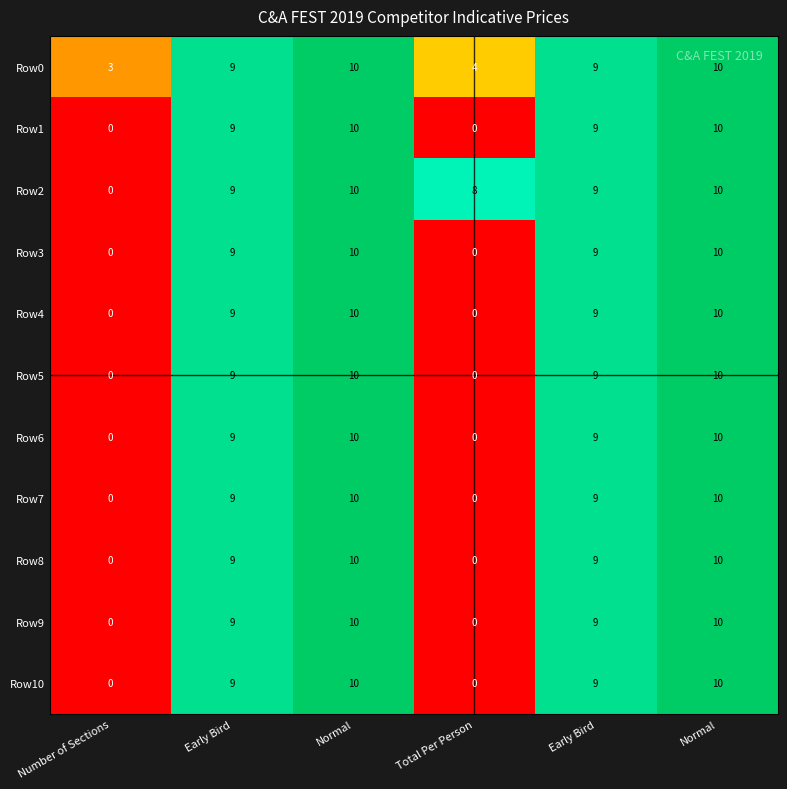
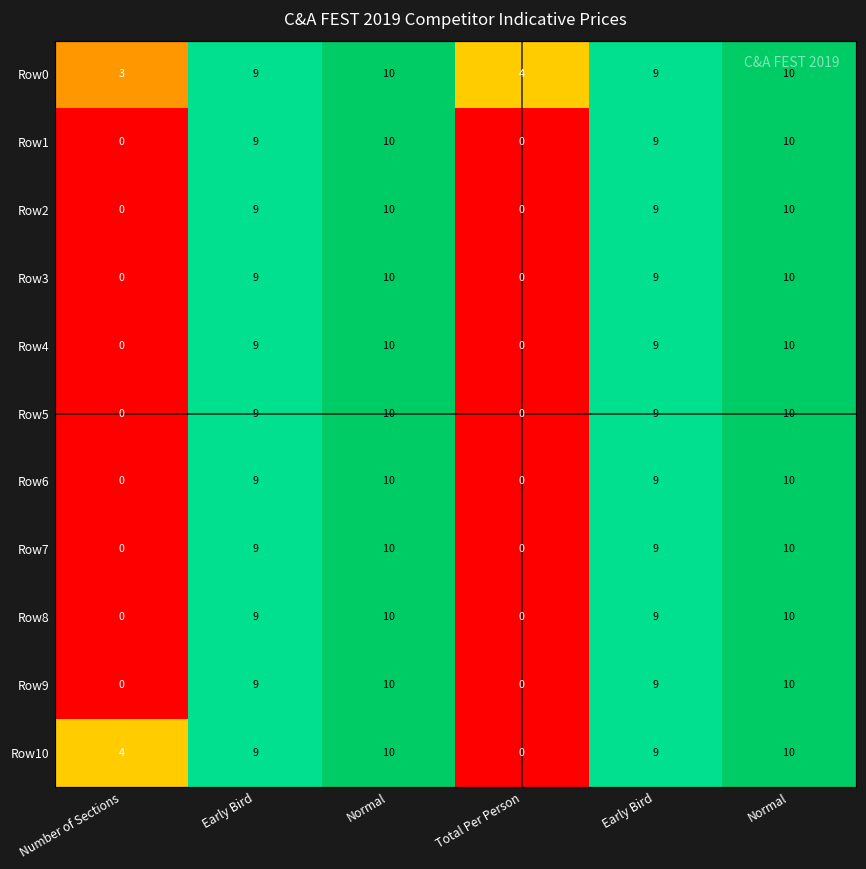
Row2, Total Per Person: 8 -> 0
Row10, Number of Sections: 0 -> 4
